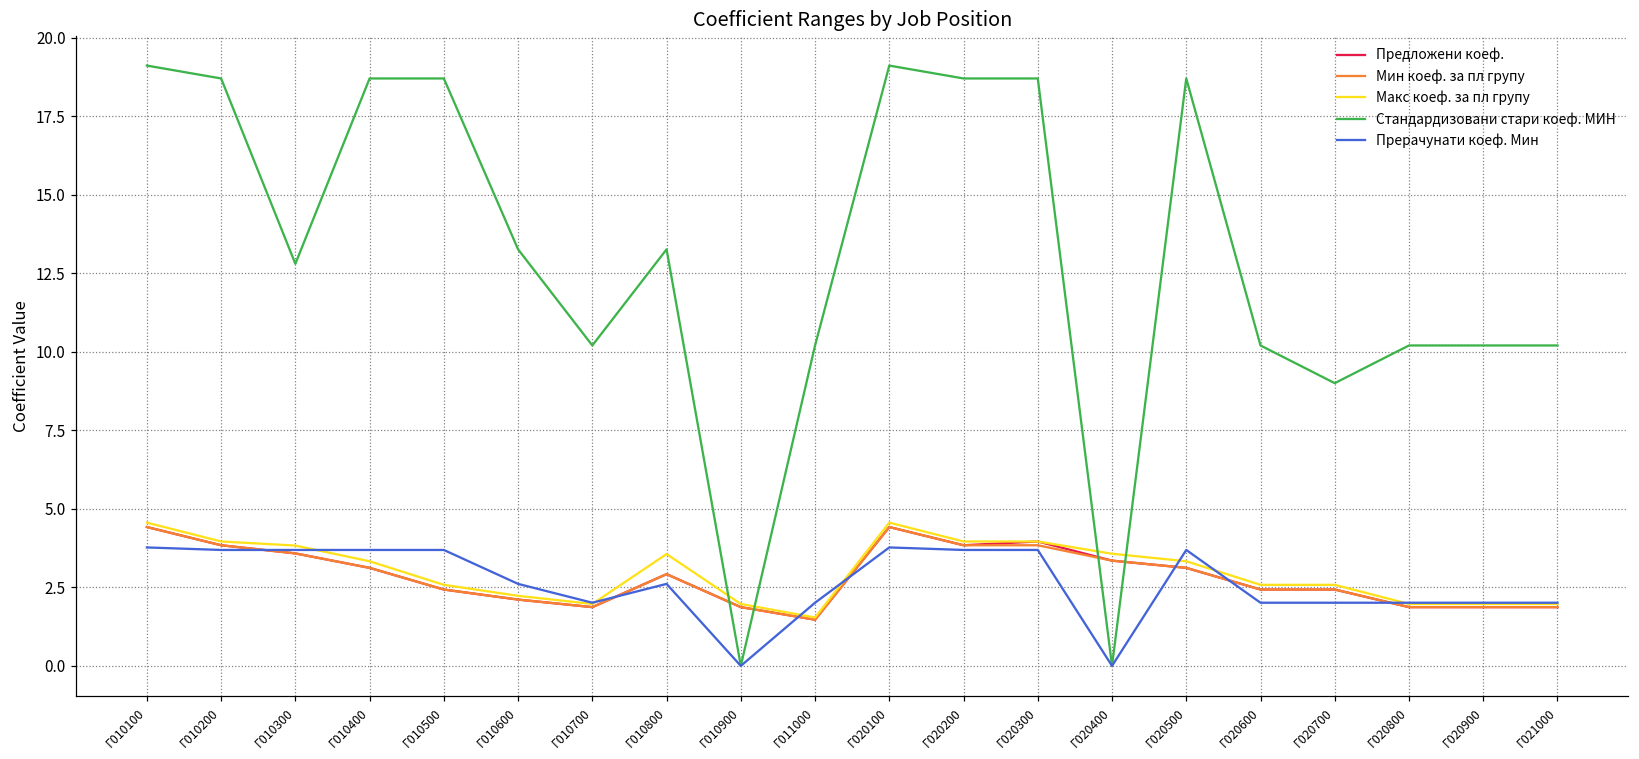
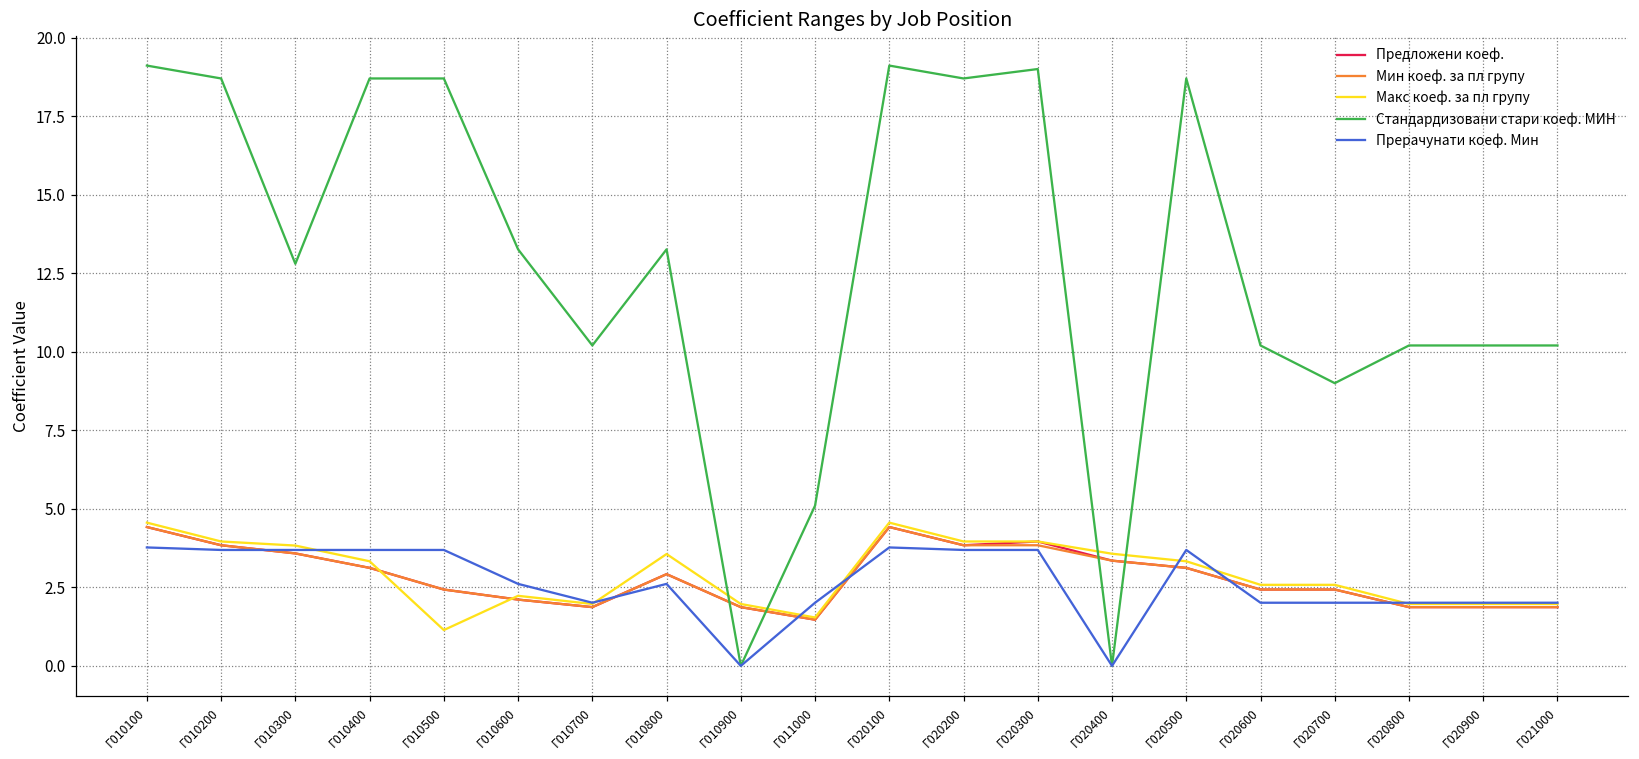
Макс коеф. за пл групу, Г010500: 2.6 -> 1.1
Стандардизовани стари коеф. МИН, Г011000: 10.2 -> 5.1
Стандардизовани стари коеф. МИН, Г020300: 18.7 -> 19.0
